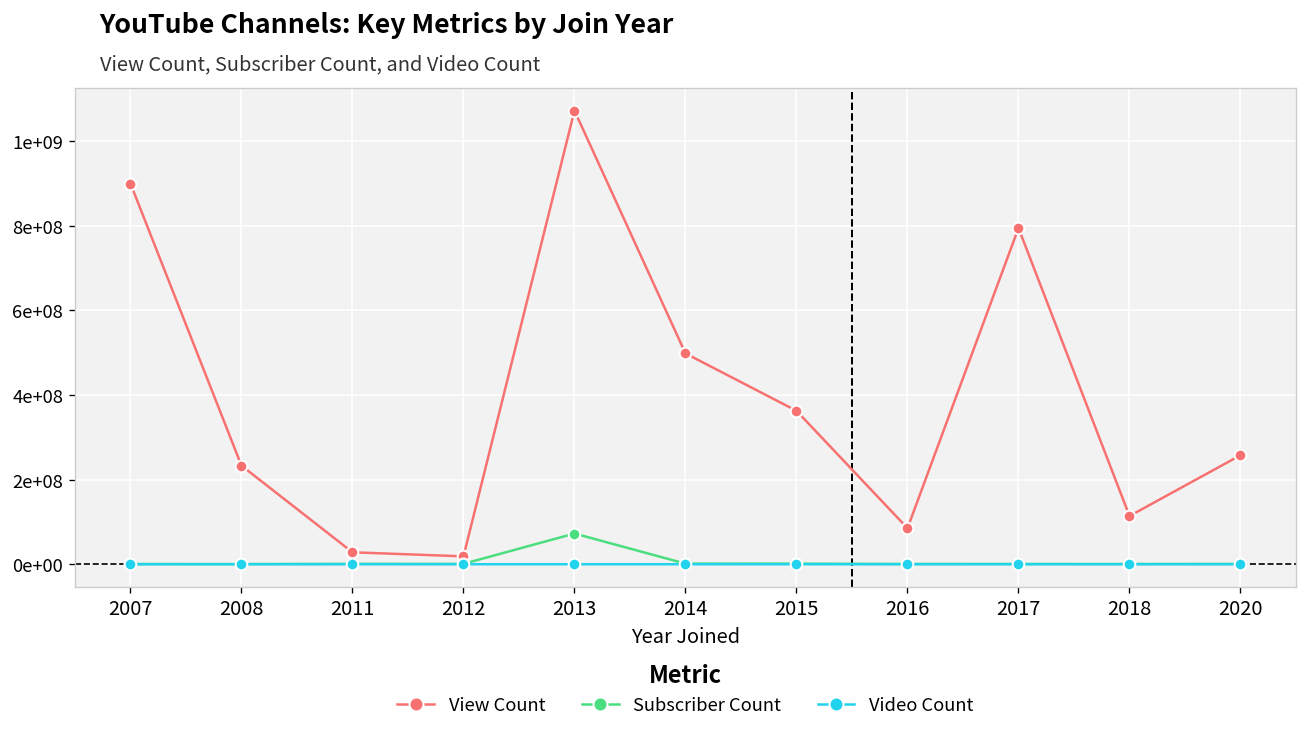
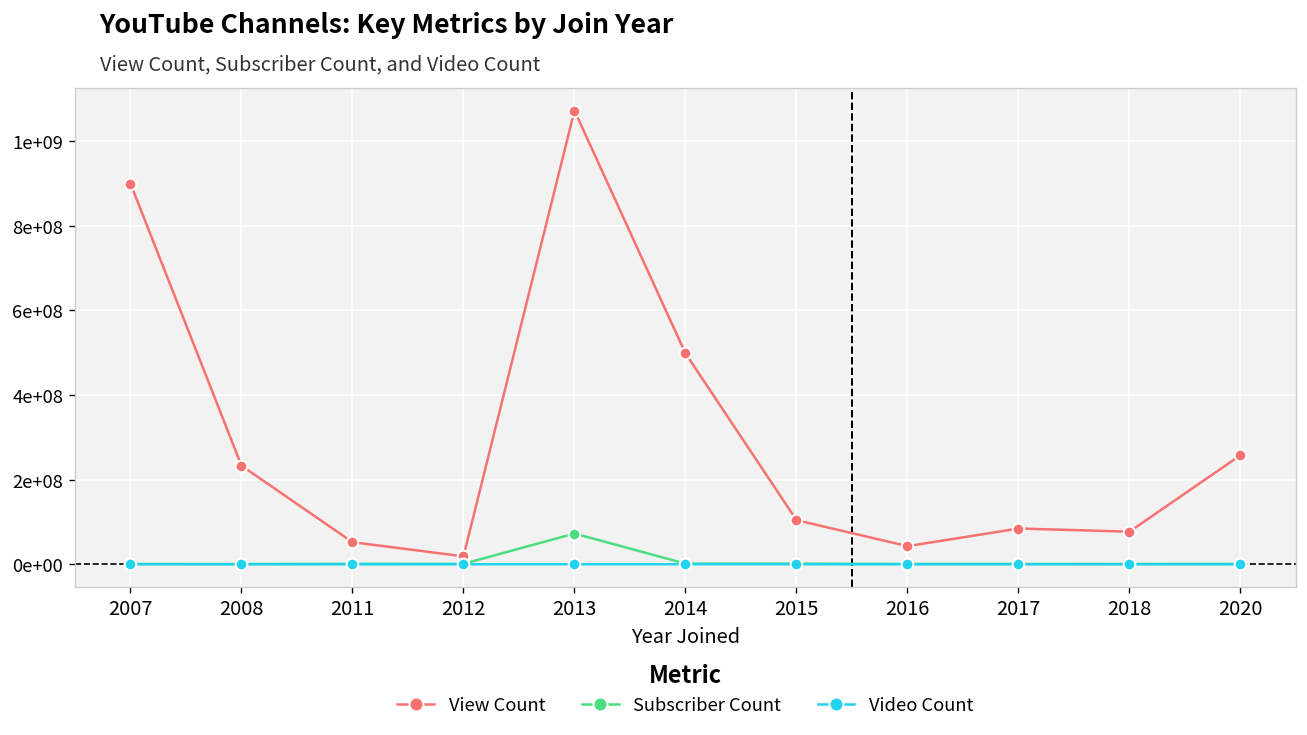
View Count, 2011: 30000000 -> 50000000
View Count, 2015: 360000000 -> 100000000
View Count, 2016: 90000000 -> 40000000
View Count, 2017: 790000000 -> 80000000
View Count, 2018: 110000000 -> 80000000
